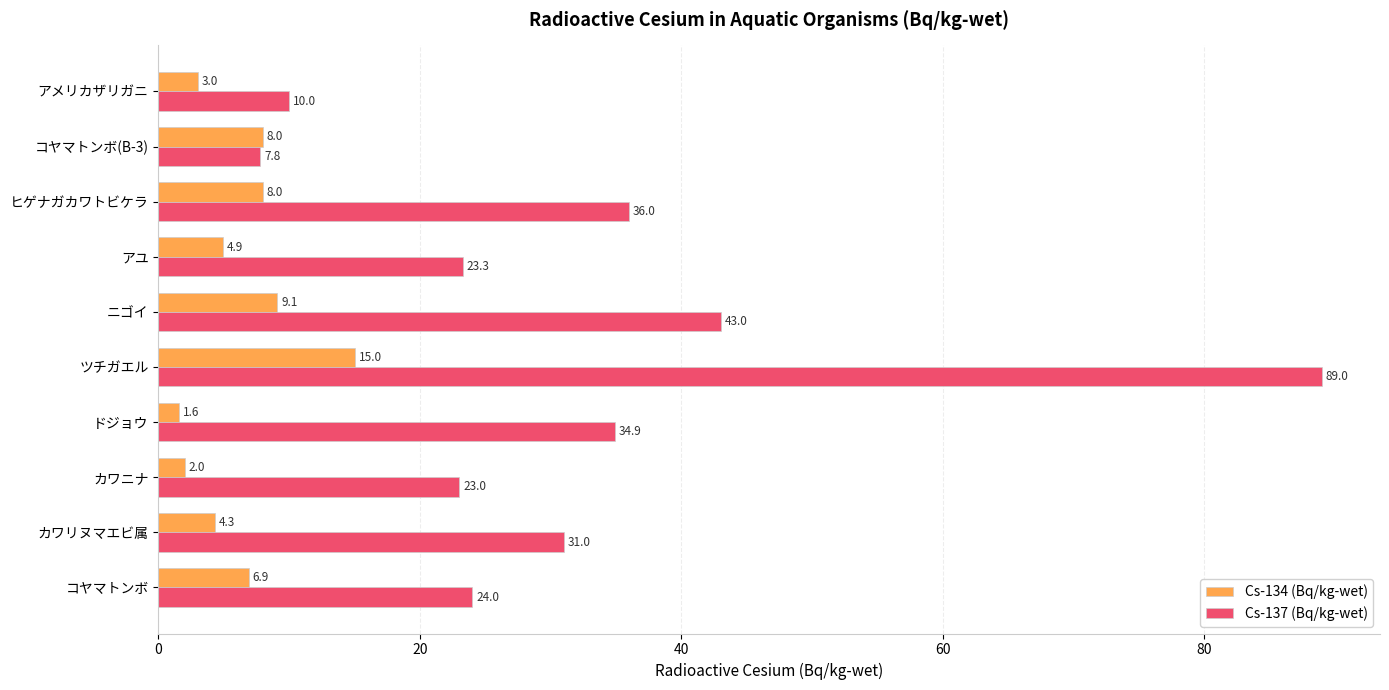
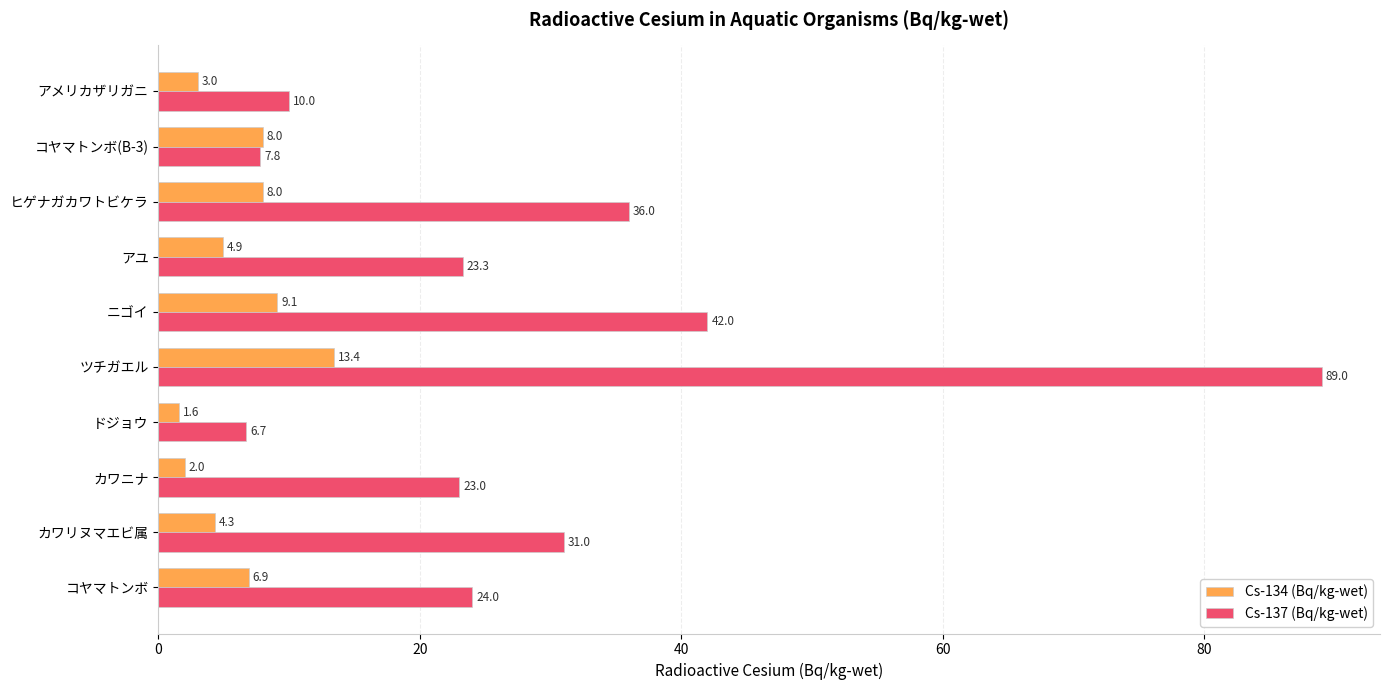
Cs-137 (Bq/kg-wet), ニゴイ: 43.0 -> 42.0
Cs-134 (Bq/kg-wet), ツチガエル: 15.0 -> 13.4
Cs-137 (Bq/kg-wet), ドジョウ: 34.9 -> 6.7
